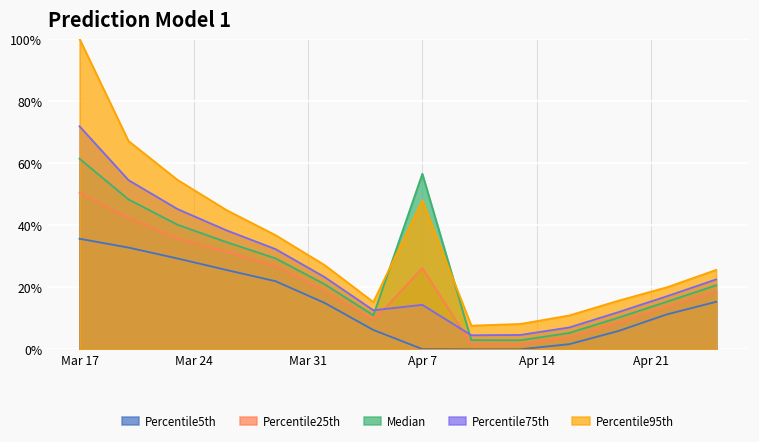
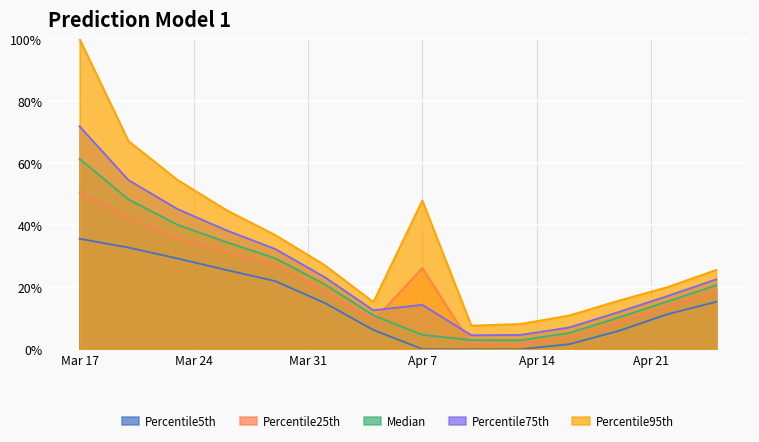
Median, Apr 7: 57% -> 5%
